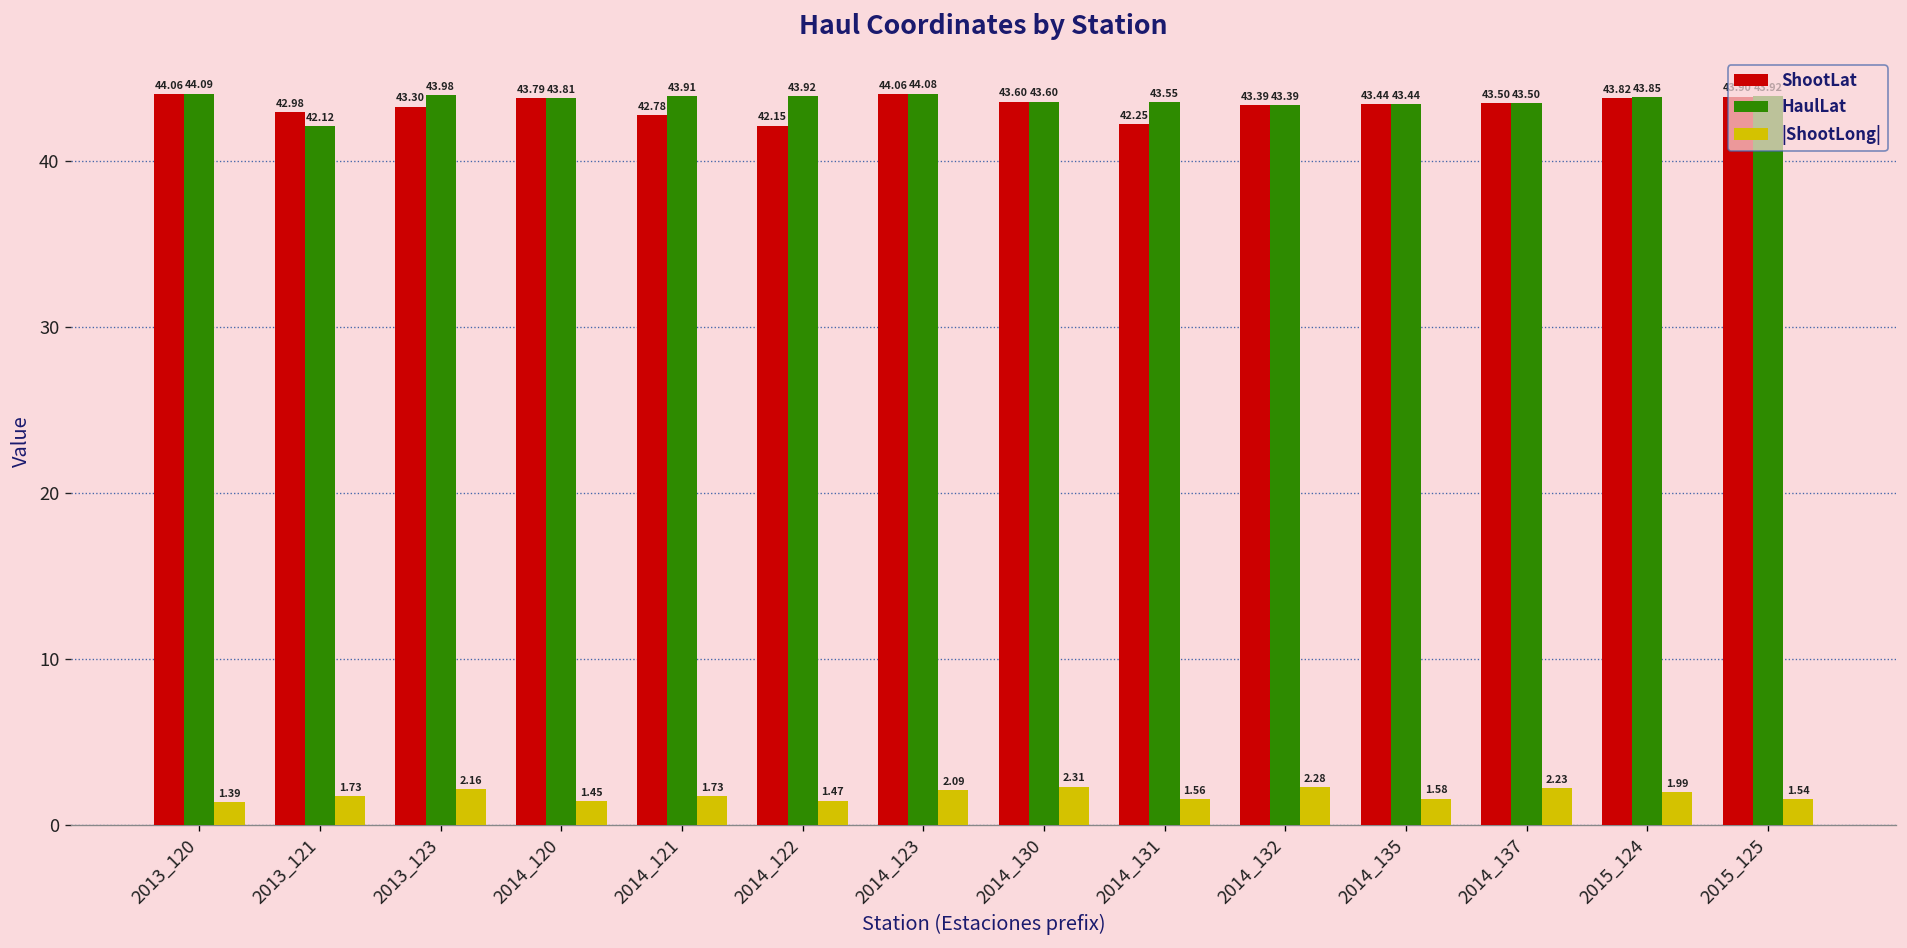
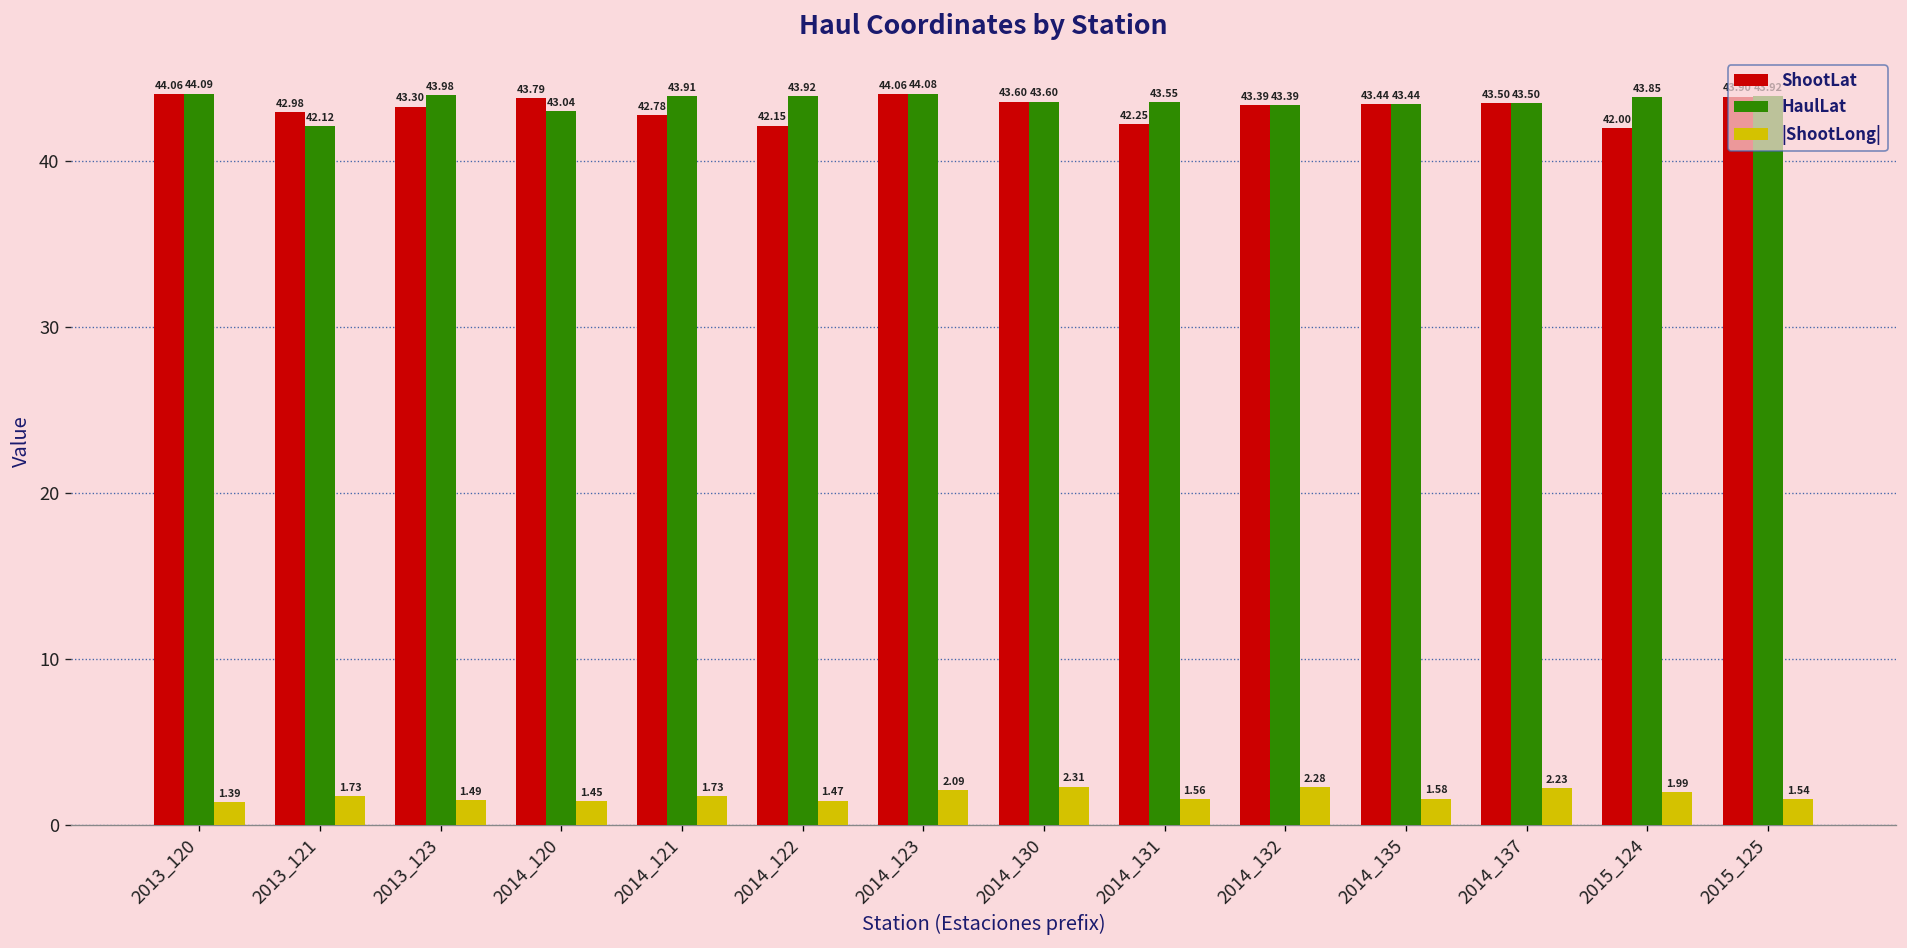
|ShootLong|, 2013_123: 2.16 -> 1.49
HaulLat, 2014_120: 43.81 -> 43.04
ShootLat, 2015_124: 43.82 -> 42.00
